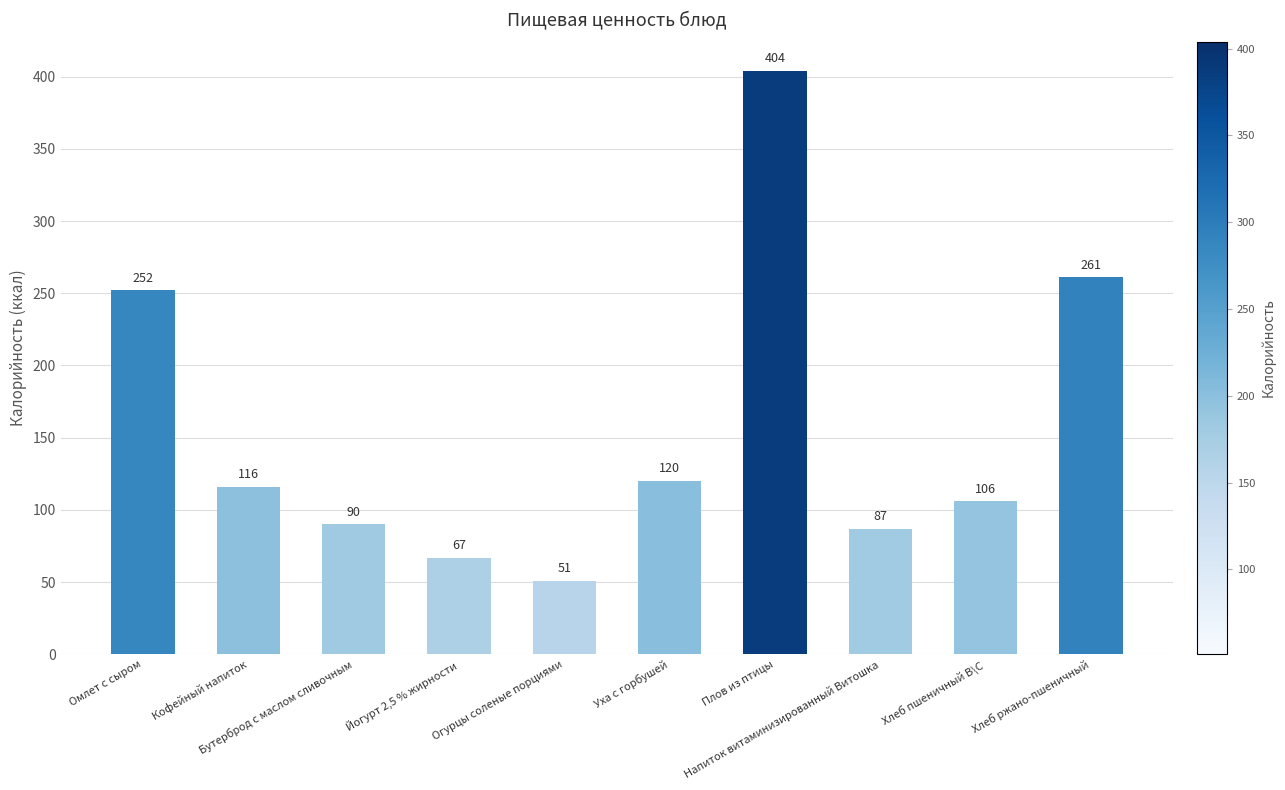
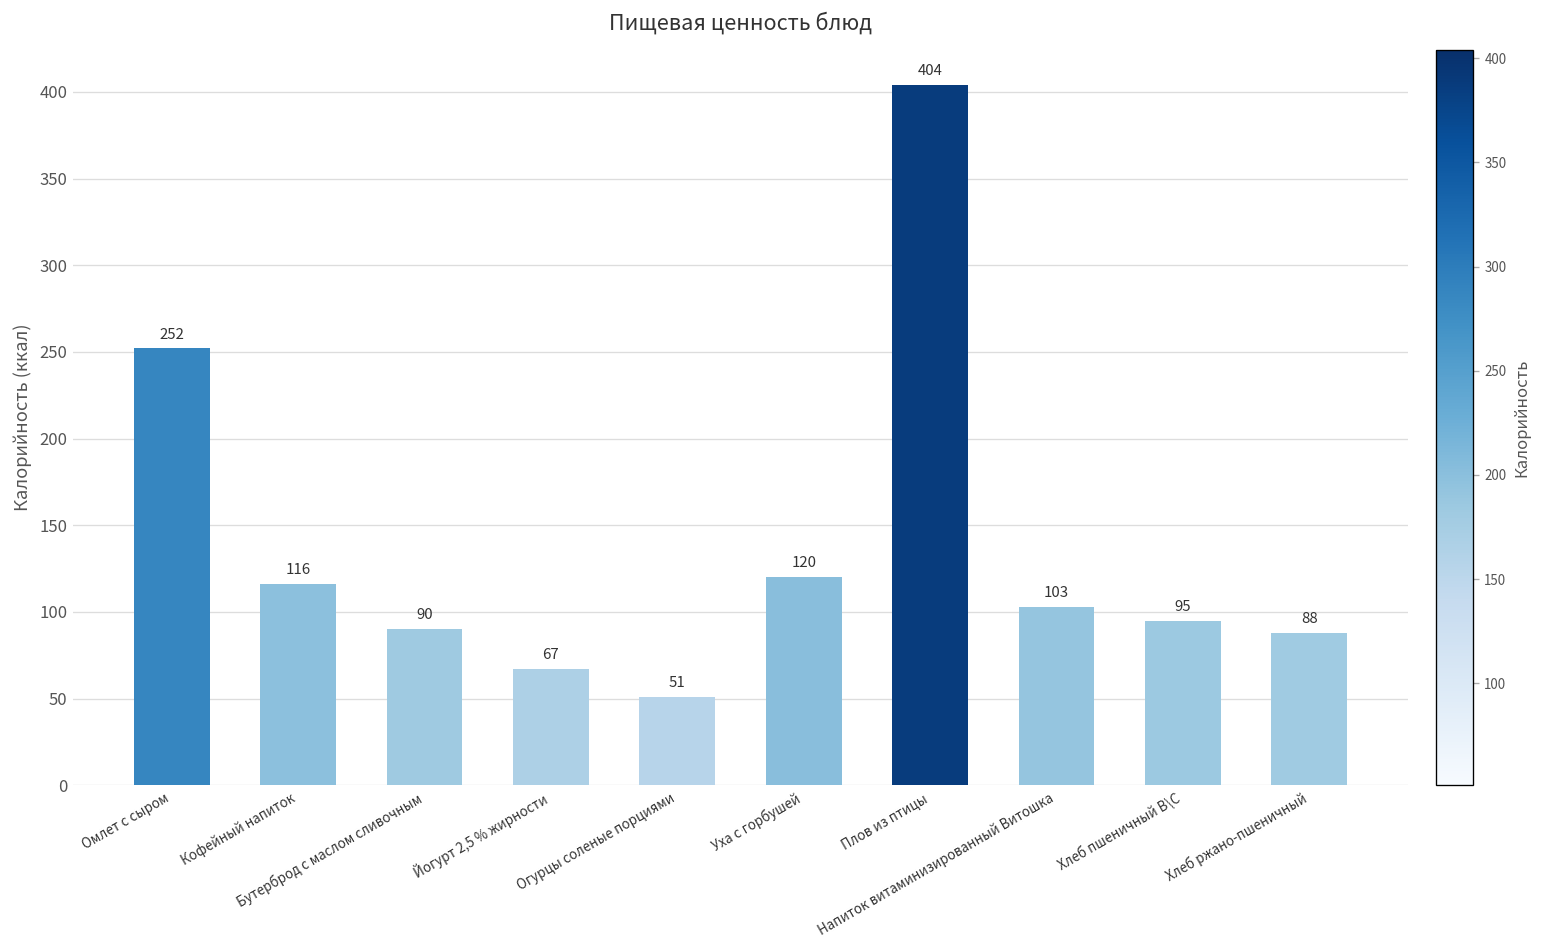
Напиток витаминизированный Витошка: 87 -> 103
Хлеб пшеничный В\С: 106 -> 95
Хлеб ржано-пшеничный: 261 -> 88
